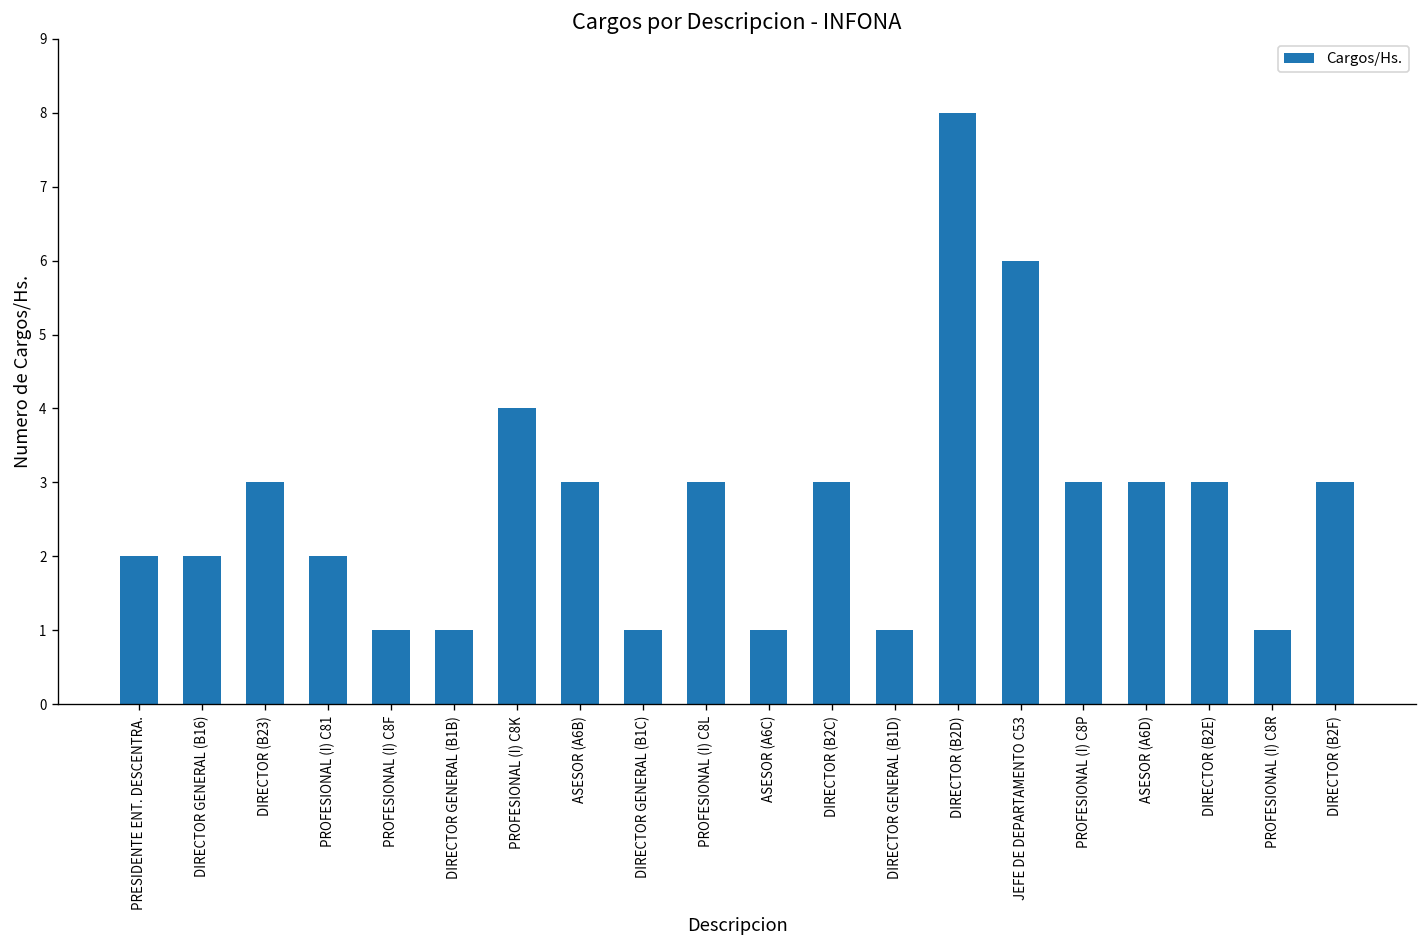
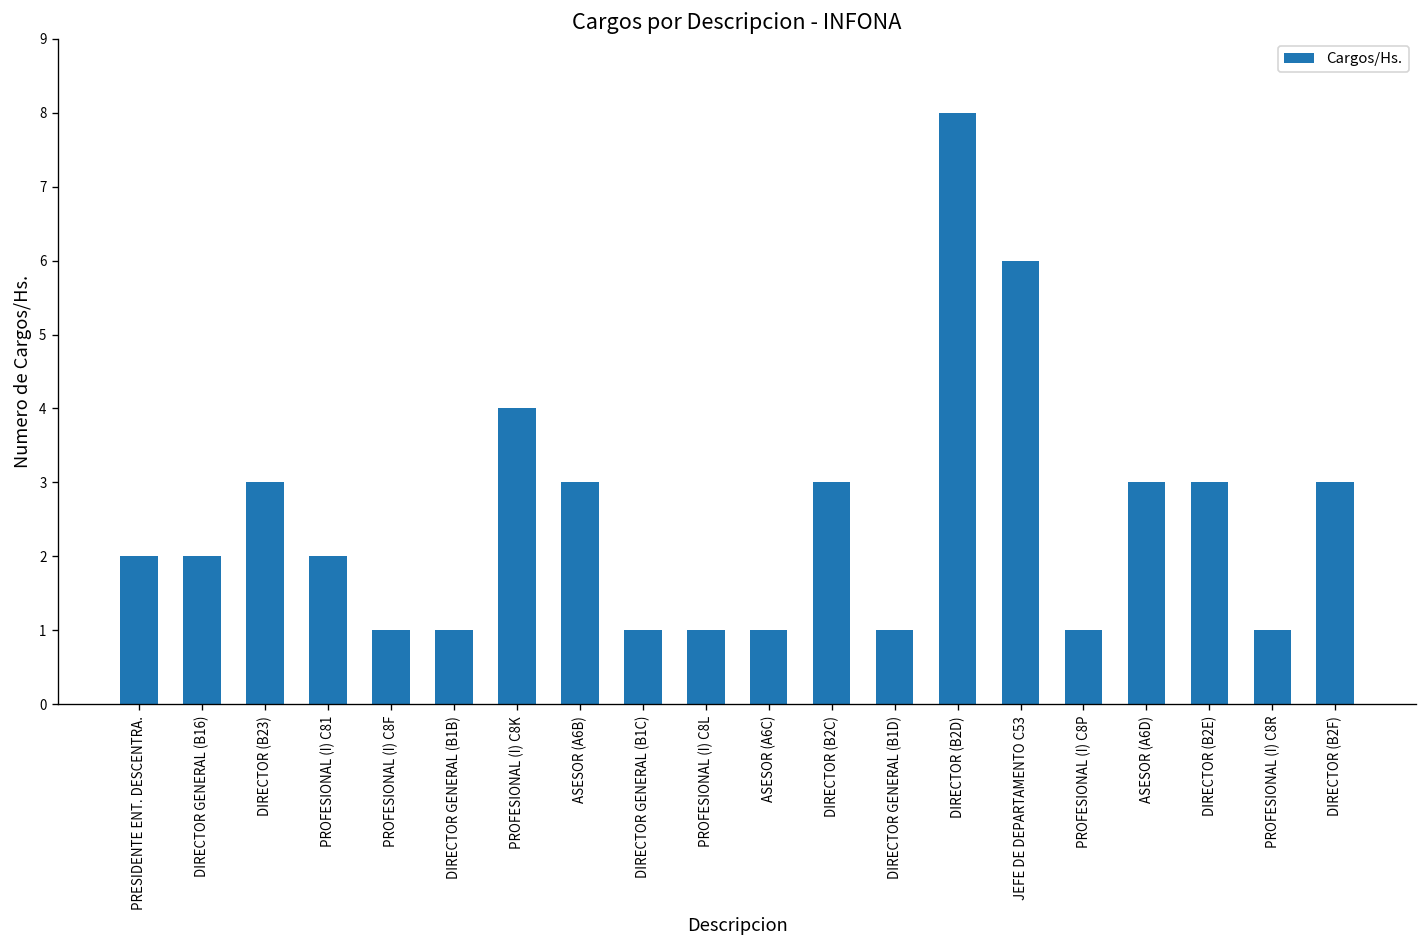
PROFESIONAL (I) C8L: 3 -> 1
PROFESIONAL (I) C8P: 3 -> 1
